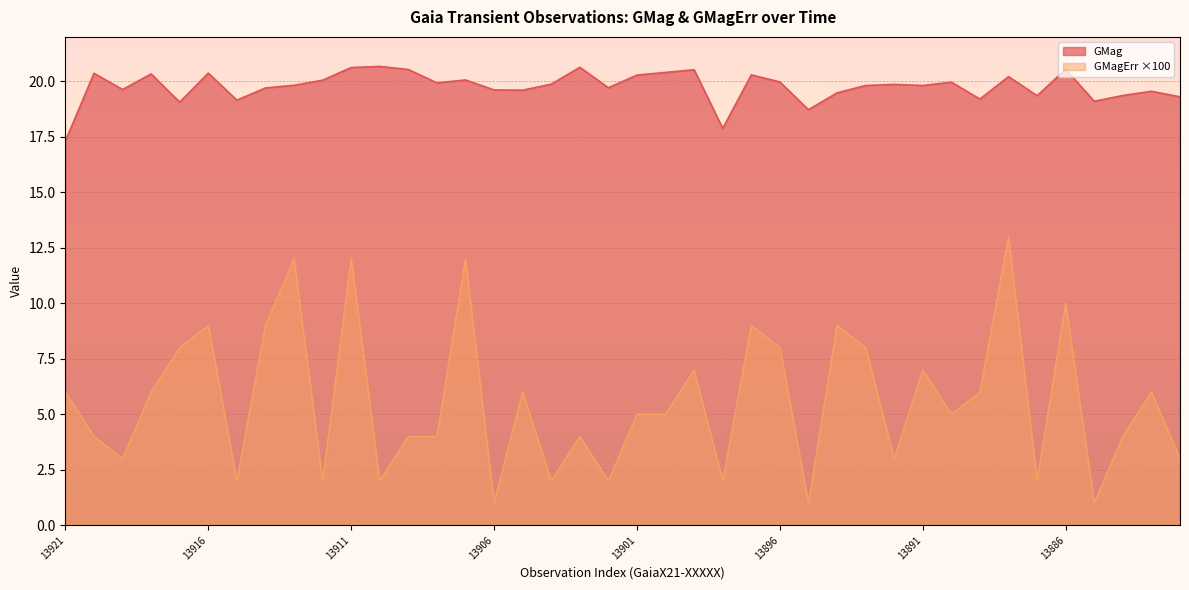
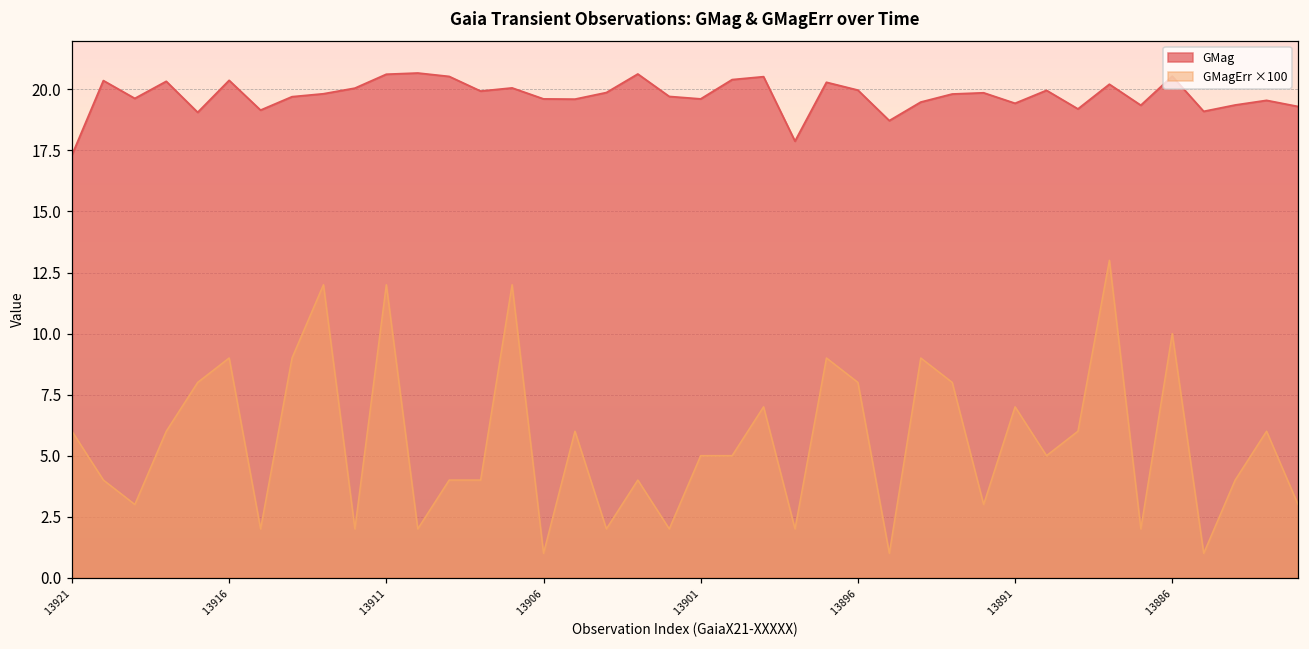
GMag, 13901: 20.3 -> 19.6
GMag, 13891: 19.8 -> 19.4
